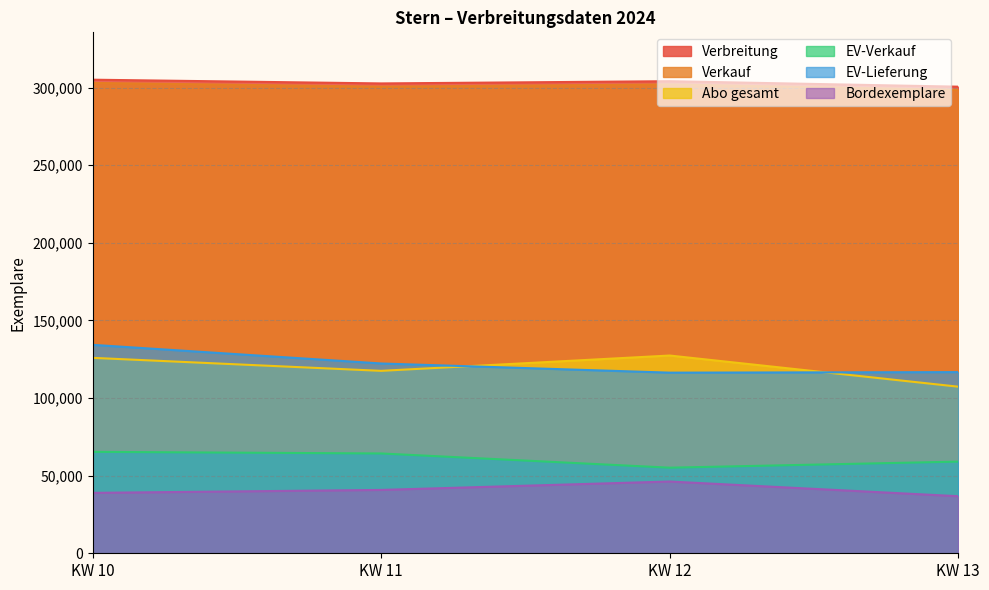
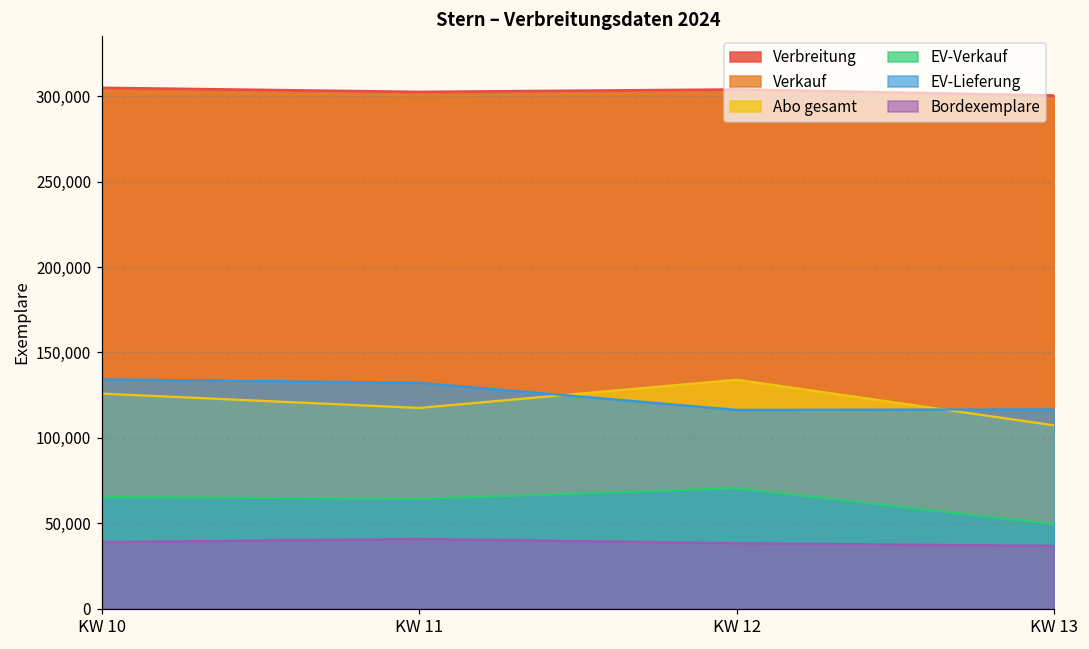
EV-Lieferung, KW 11: 122,000 -> 132,000
Abo gesamt, KW 12: 127,000 -> 134,000
EV-Verkauf, KW 12: 55,000 -> 71,000
Bordexemplare, KW 12: 46,000 -> 38,000
EV-Verkauf, KW 13: 59,000 -> 50,000
